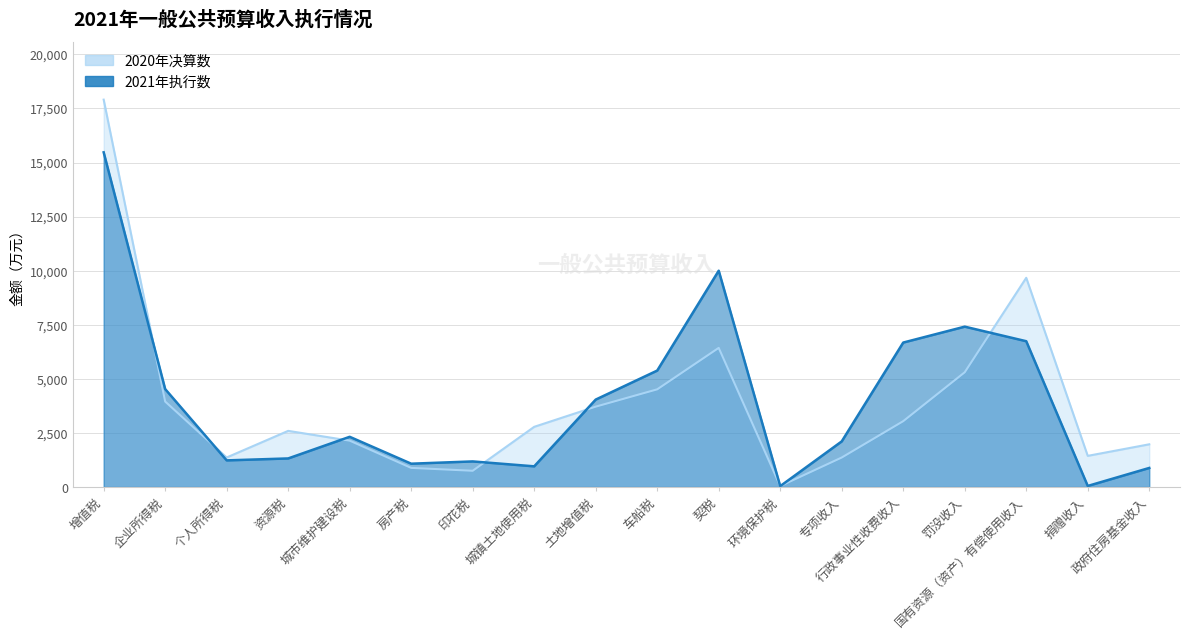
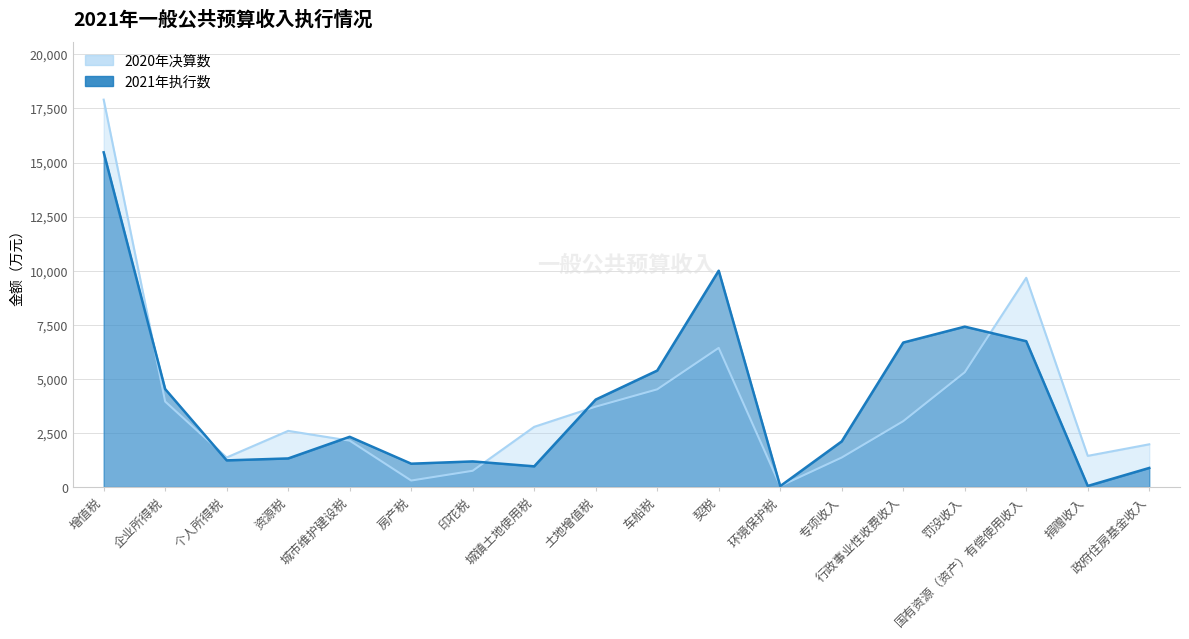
2020年决算数, 房产税: 900 -> 300
